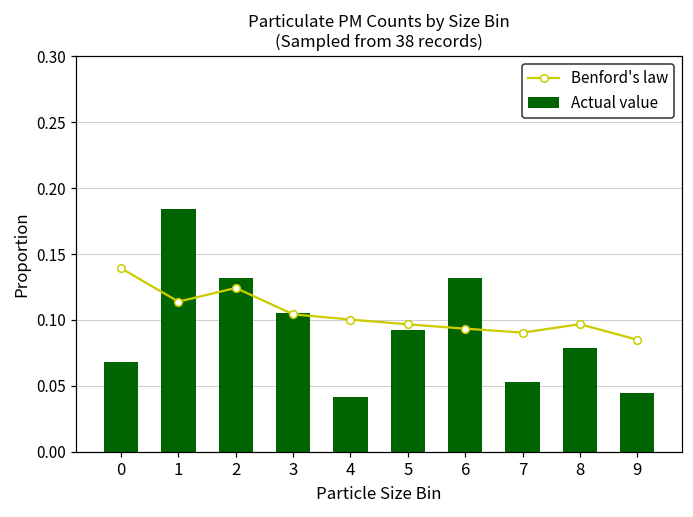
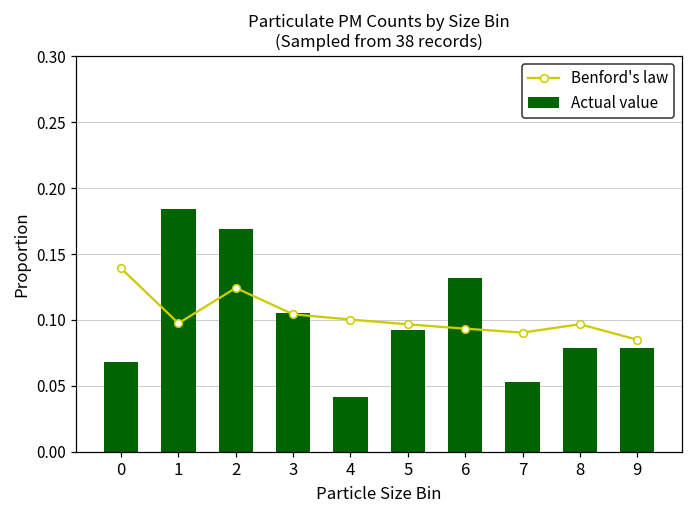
Benford's law, 1: 0.114 -> 0.098
Actual value, 2: 0.132 -> 0.169
Actual value, 9: 0.044 -> 0.079
